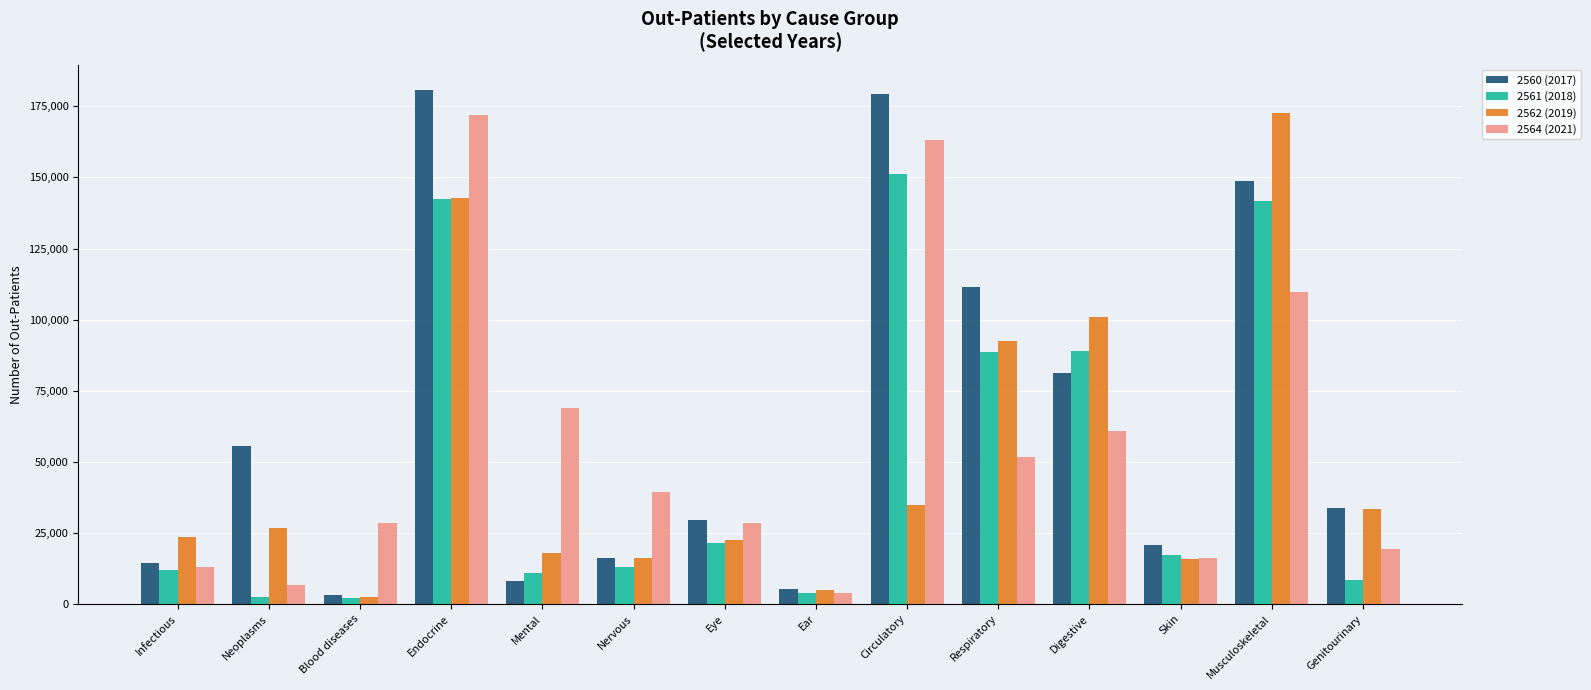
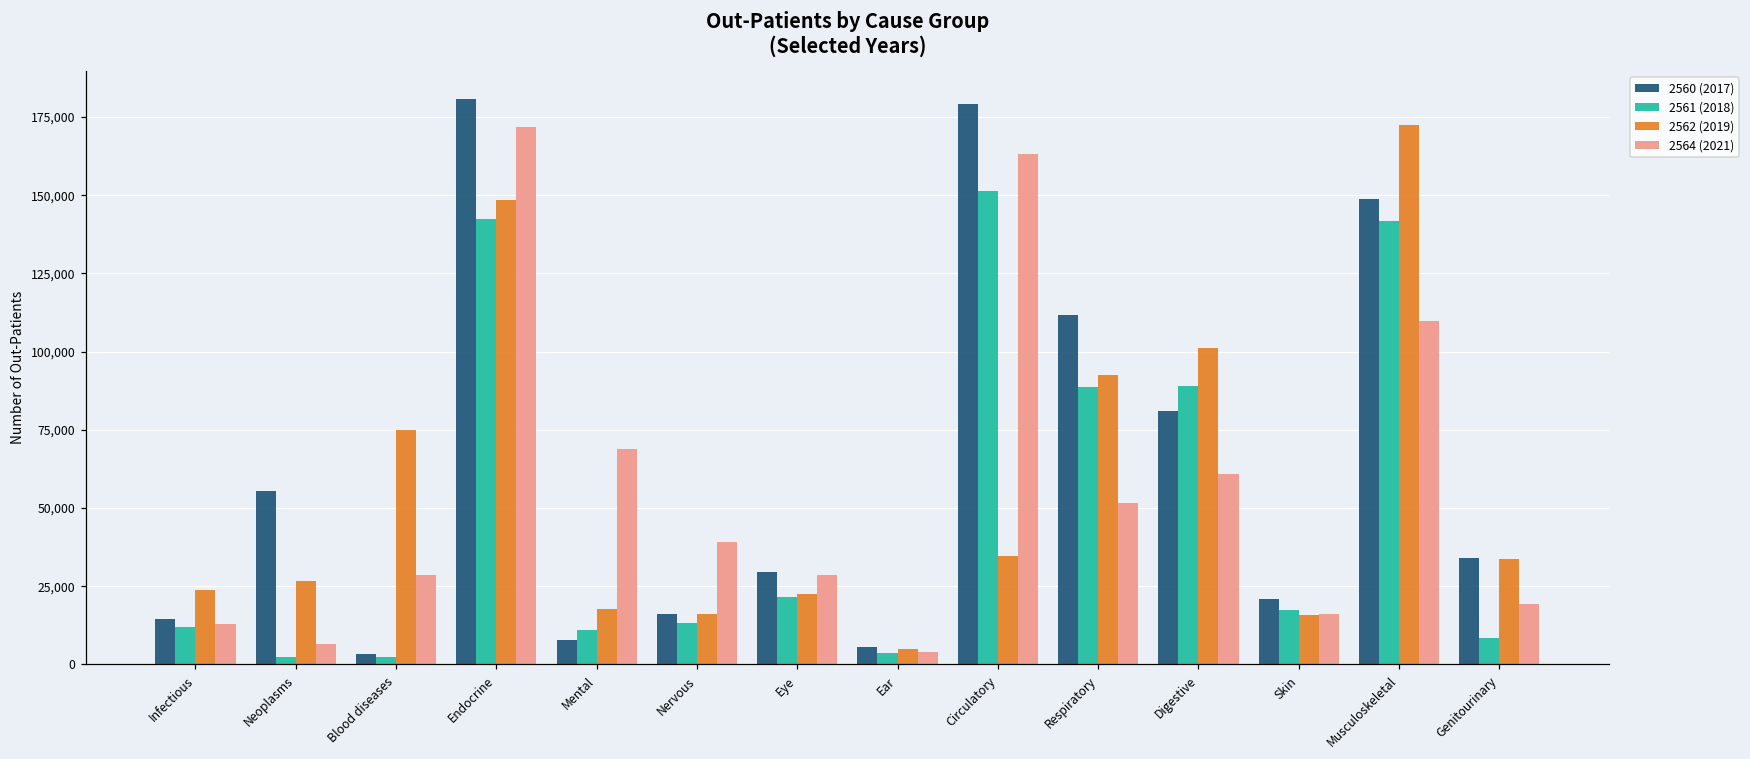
2562 (2019), Blood diseases: 3,000 -> 75,000
2562 (2019), Endocrine: 143,000 -> 149,000
